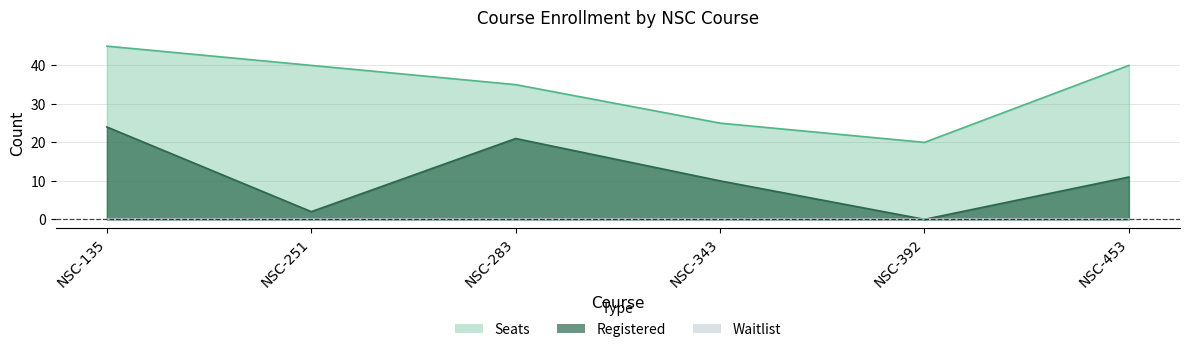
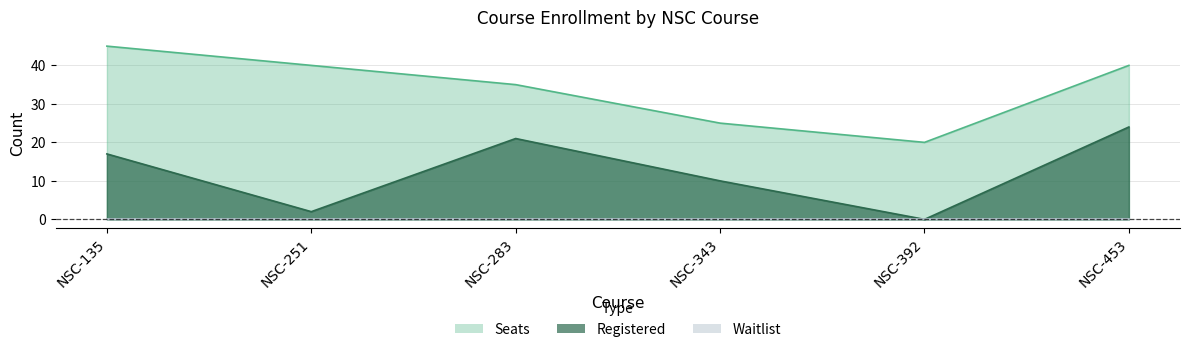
Registered, NSC-135: 24 -> 17
Registered, NSC-453: 11 -> 24
